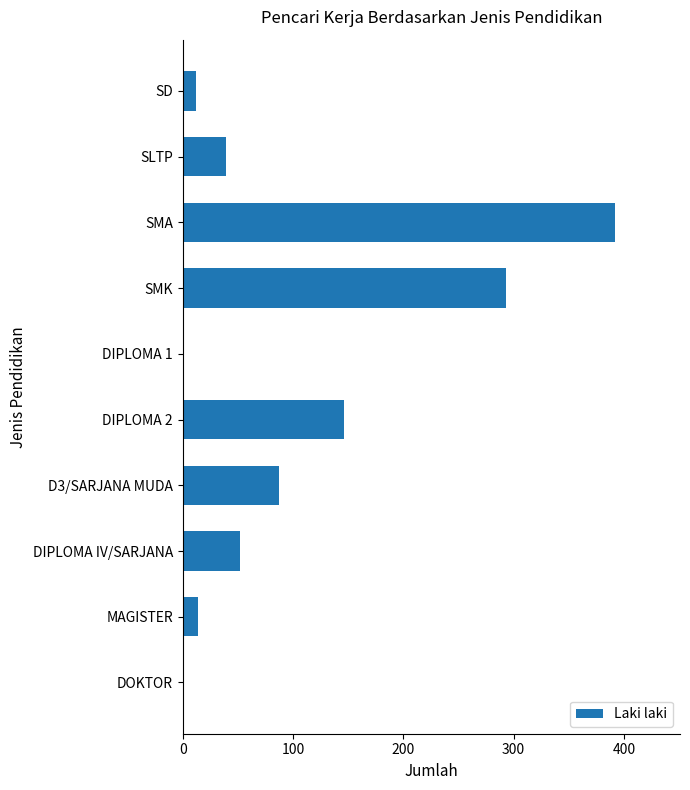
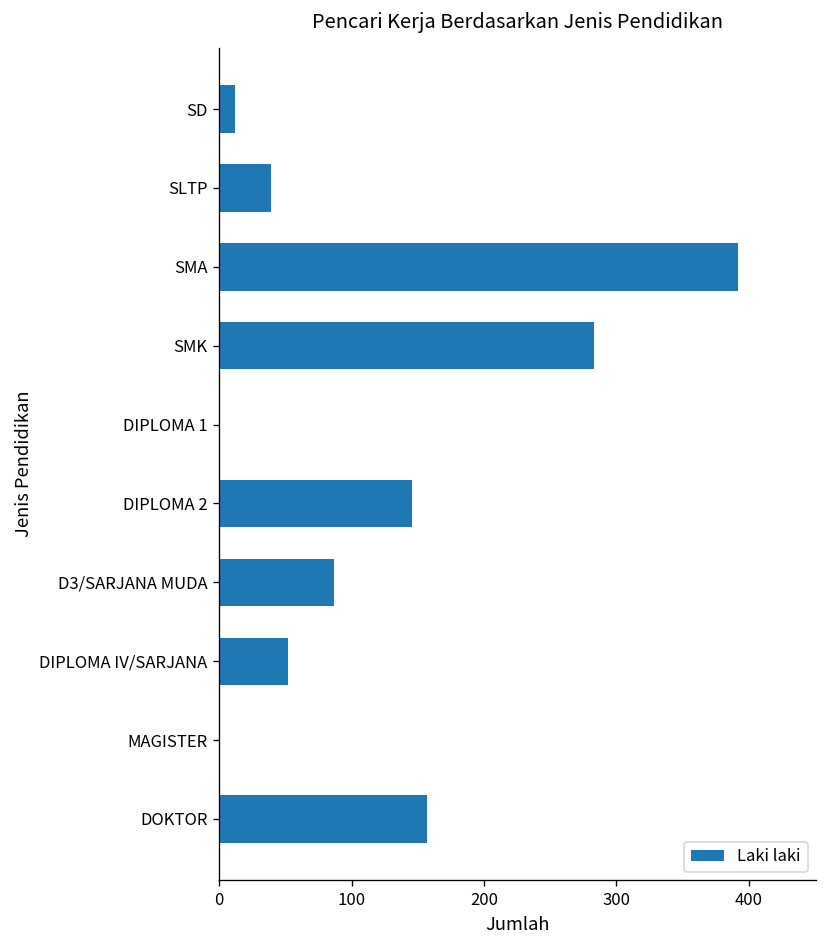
SMK: 293 -> 283
MAGISTER: 14 -> 0
DOKTOR: 0 -> 157
